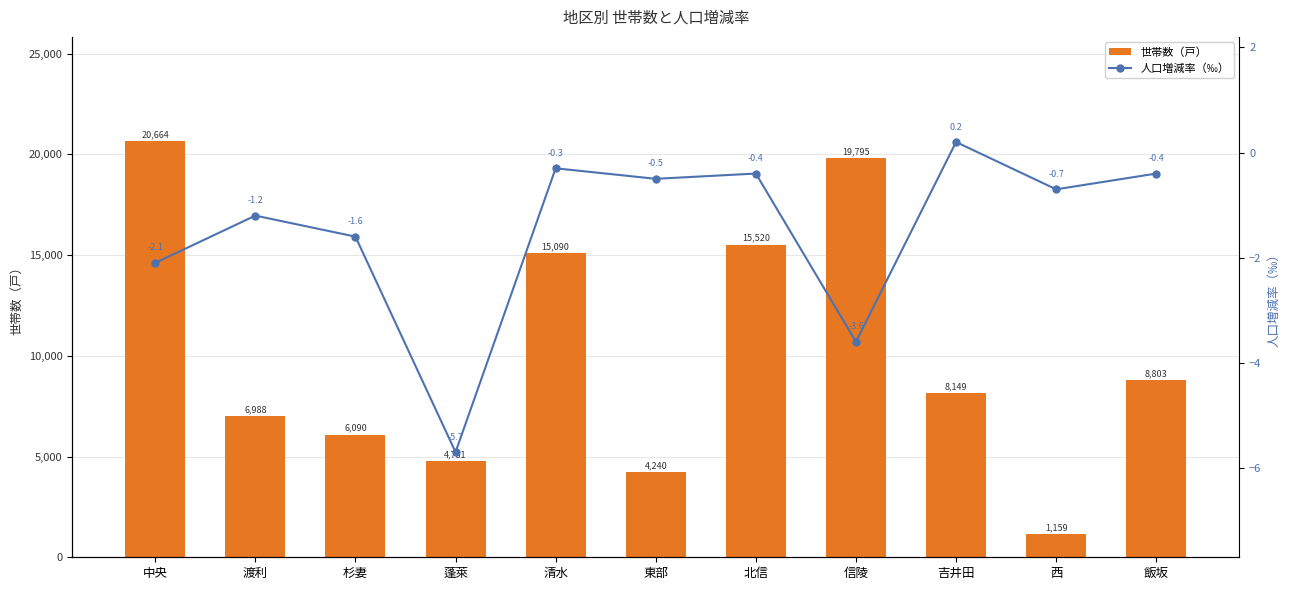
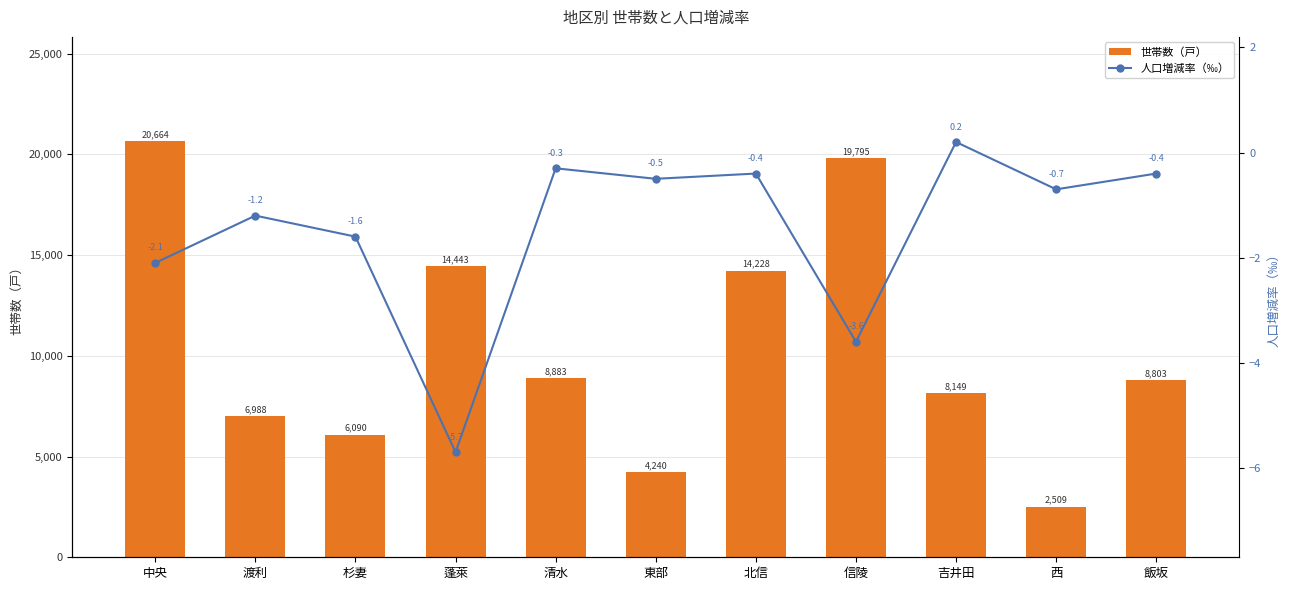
世帯数（戸）, 蓬萊: 4,781 -> 14,443
世帯数（戸）, 清水: 15,090 -> 8,883
世帯数（戸）, 北信: 15,520 -> 14,228
世帯数（戸）, 西: 1,159 -> 2,509
